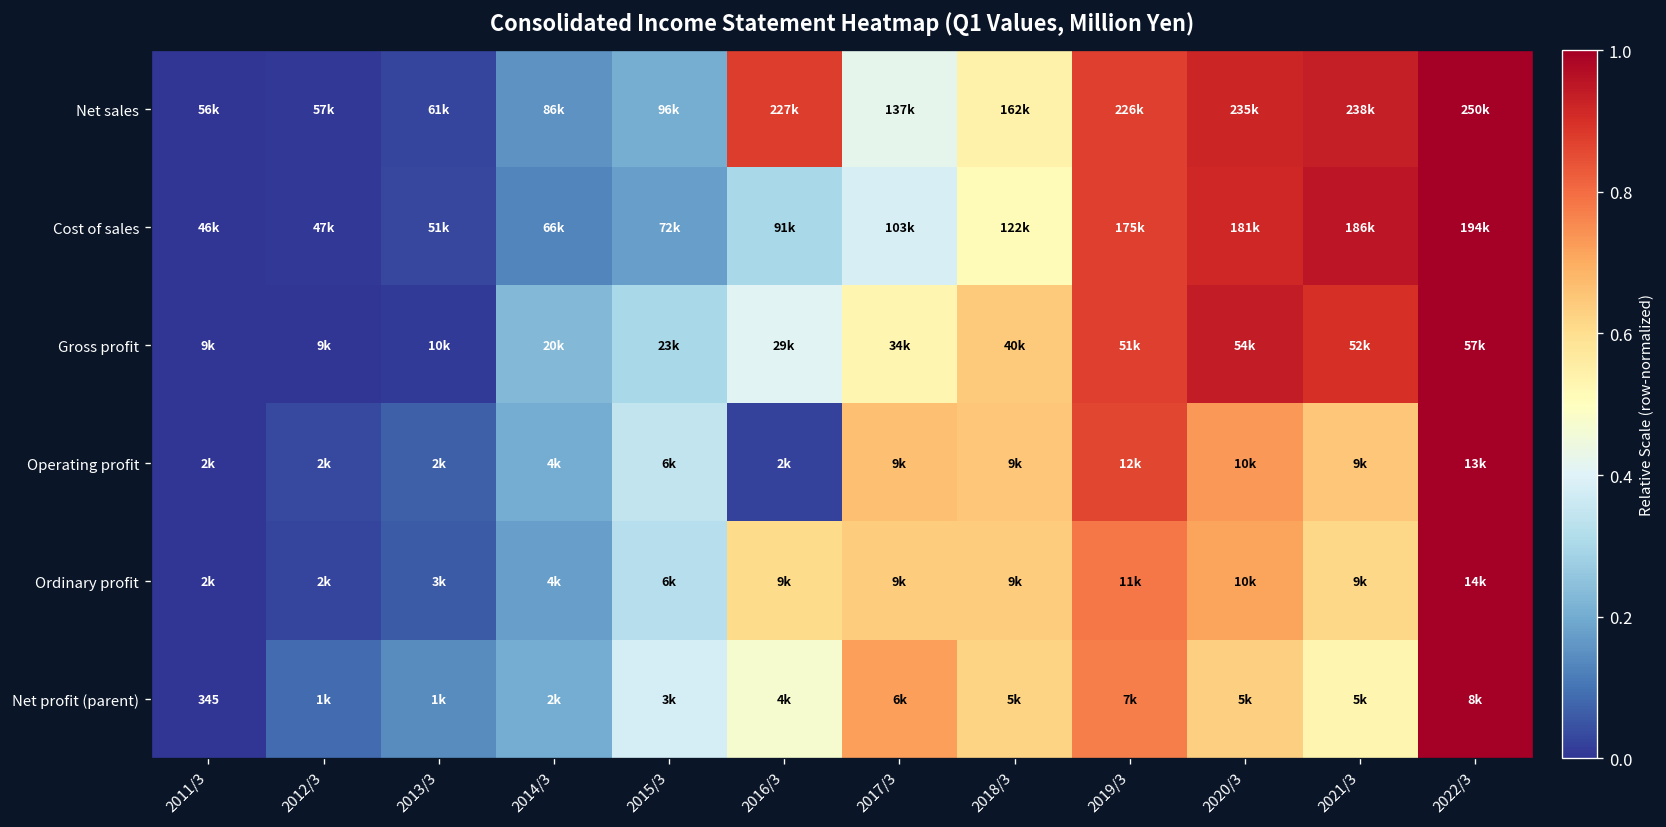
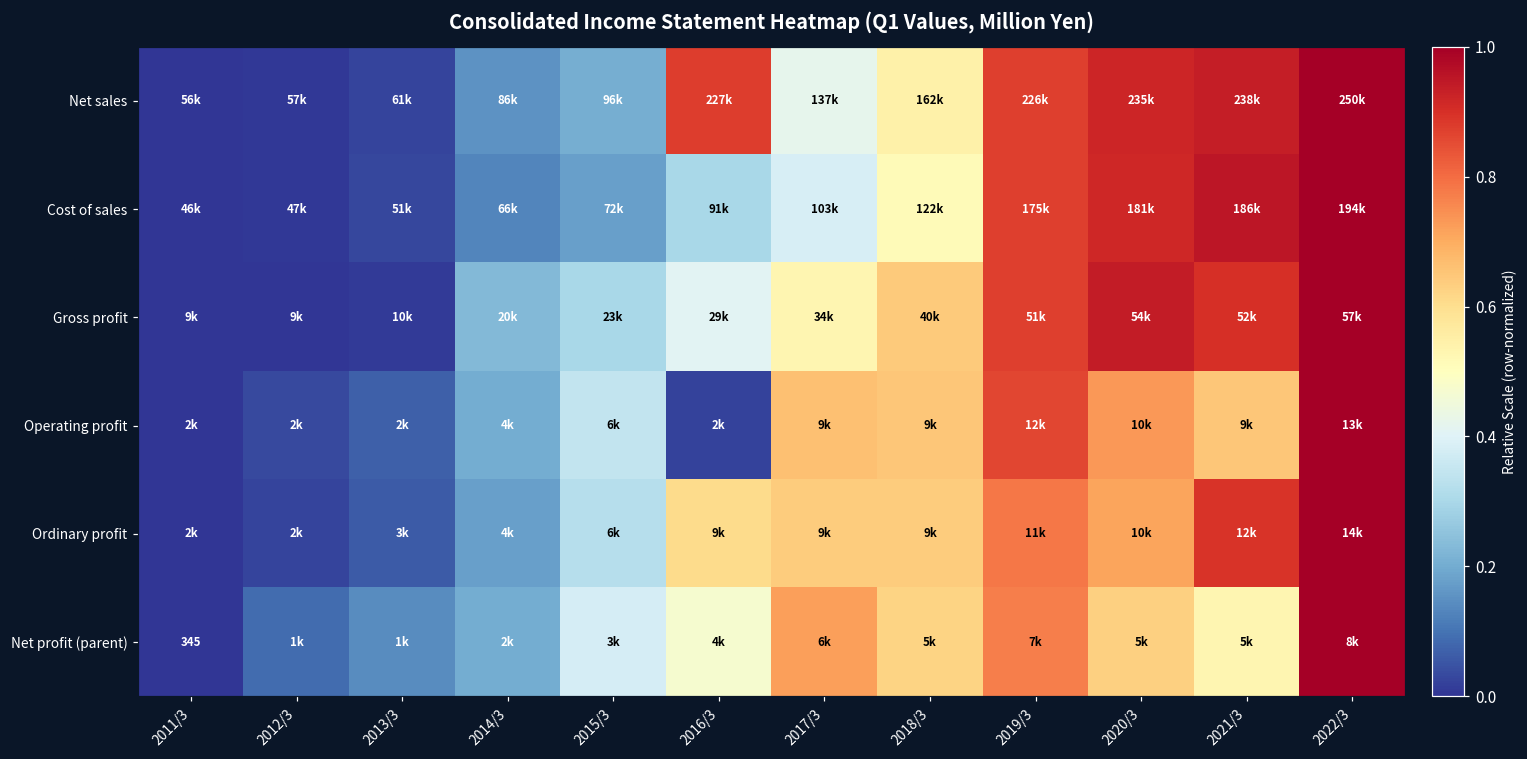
Ordinary profit, 2021/3: 9k -> 12k
